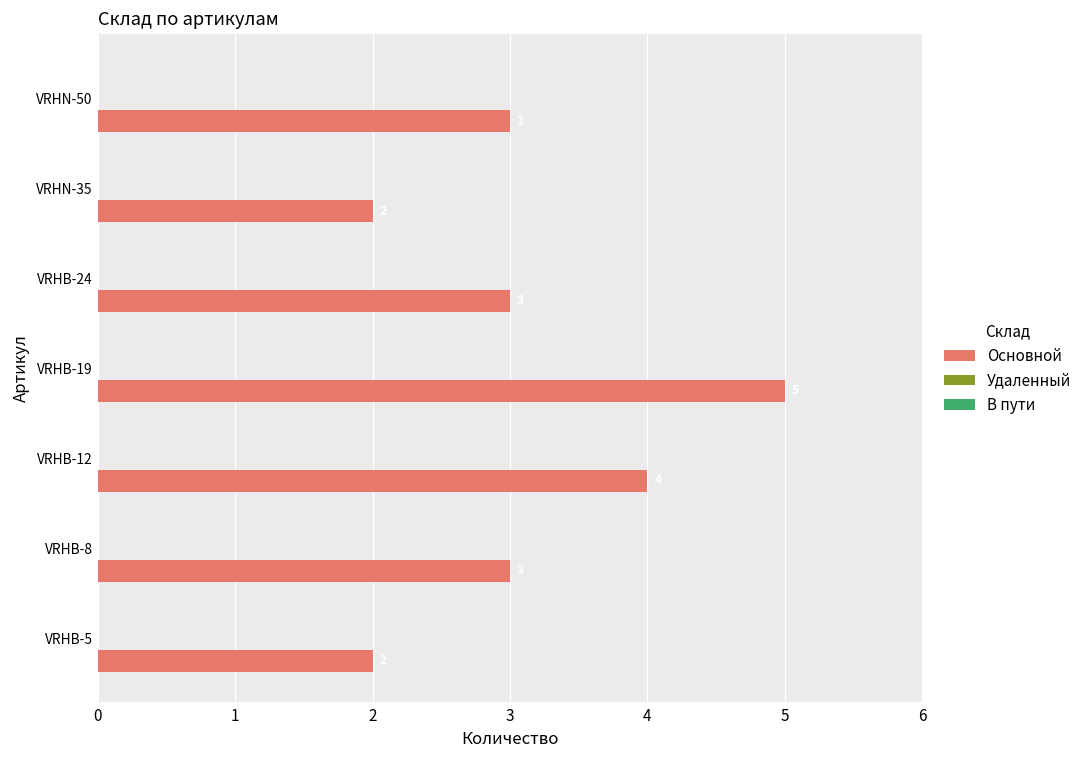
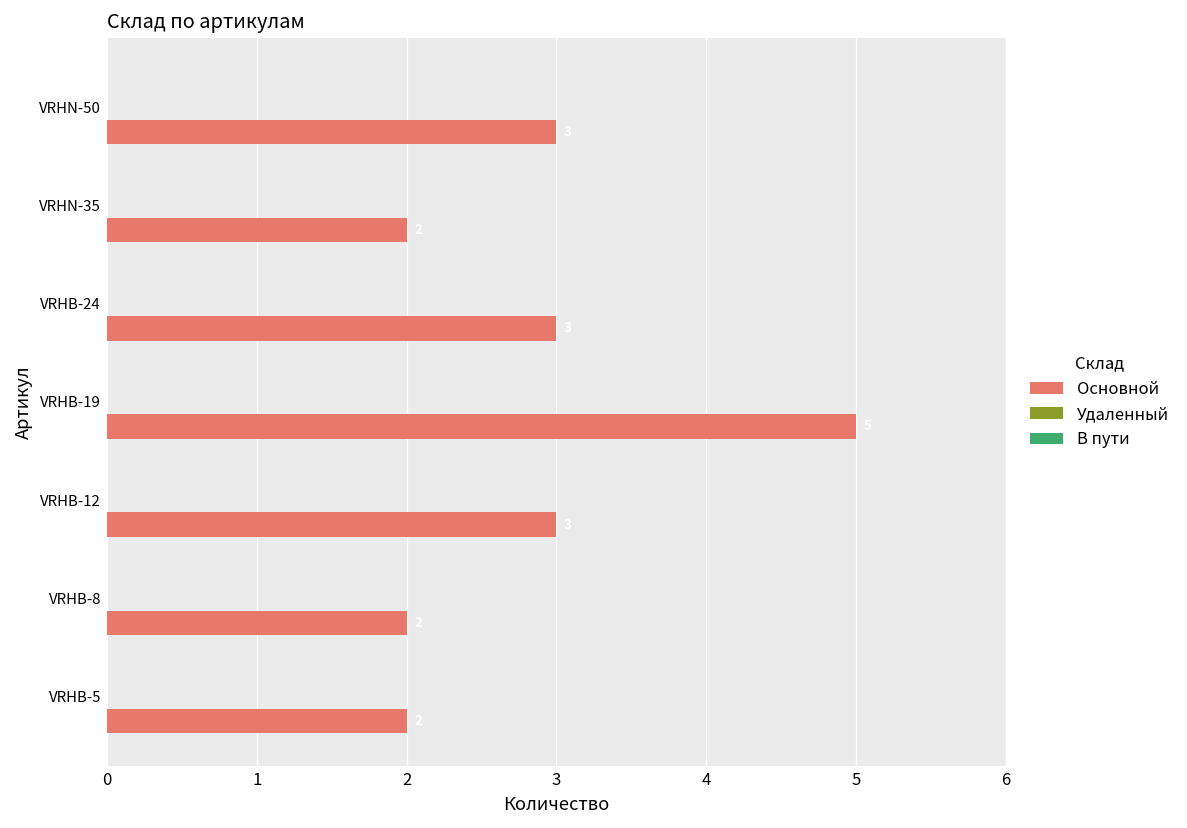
Основной, VRHB-12: 4 -> 3
Основной, VRHB-8: 3 -> 2
